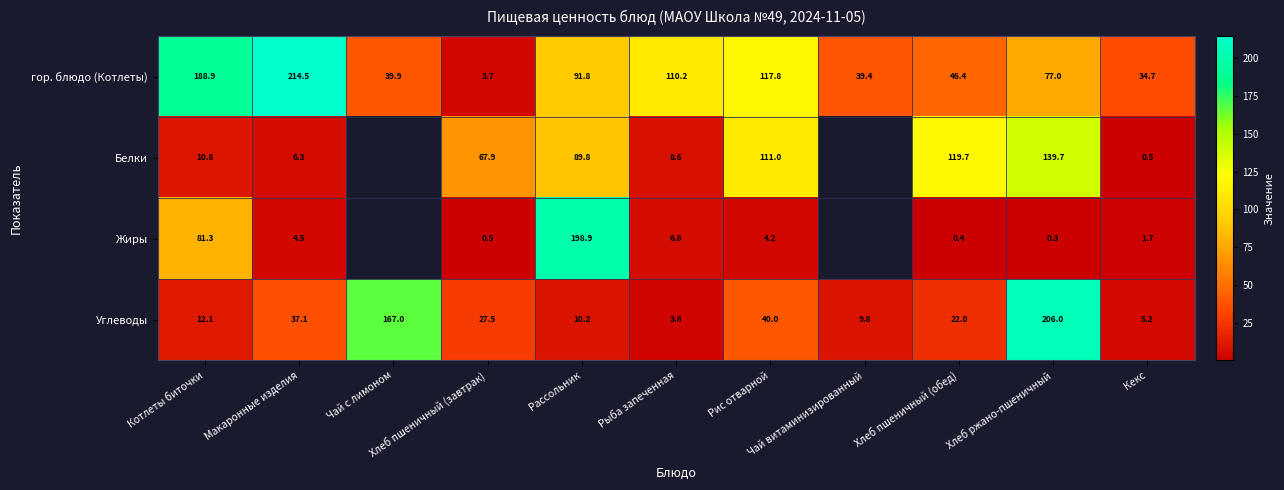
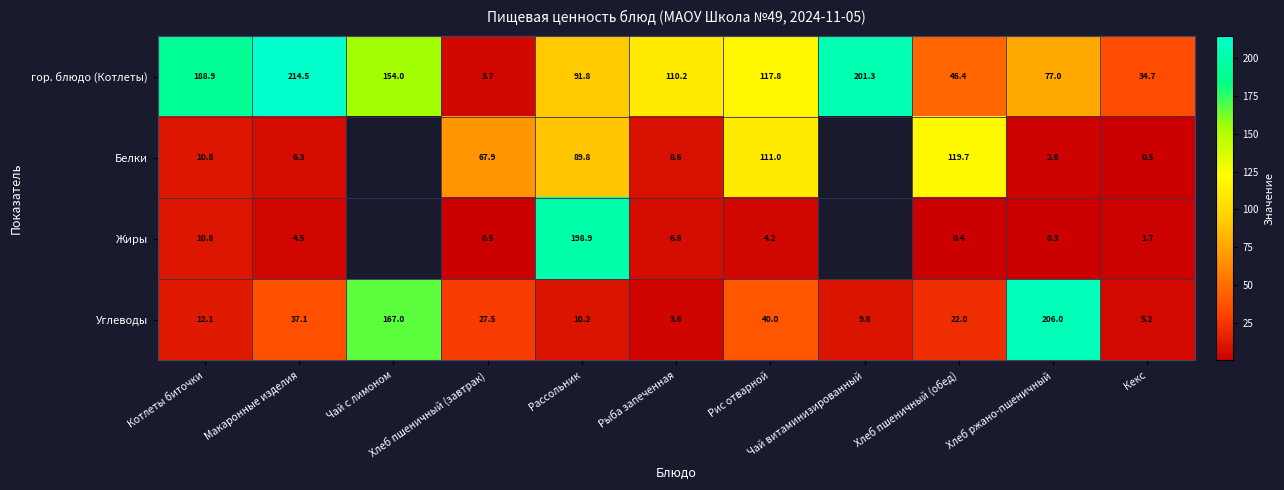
гор. блюдо (Котлеты), Чай с лимоном: 39.9 -> 154.0
гор. блюдо (Котлеты), Чай витаминизированный: 39.4 -> 201.3
Белки, Хлеб ржано-пшеничный: 139.7 -> 2.8
Жиры, Котлеты биточки: 81.3 -> 10.8
